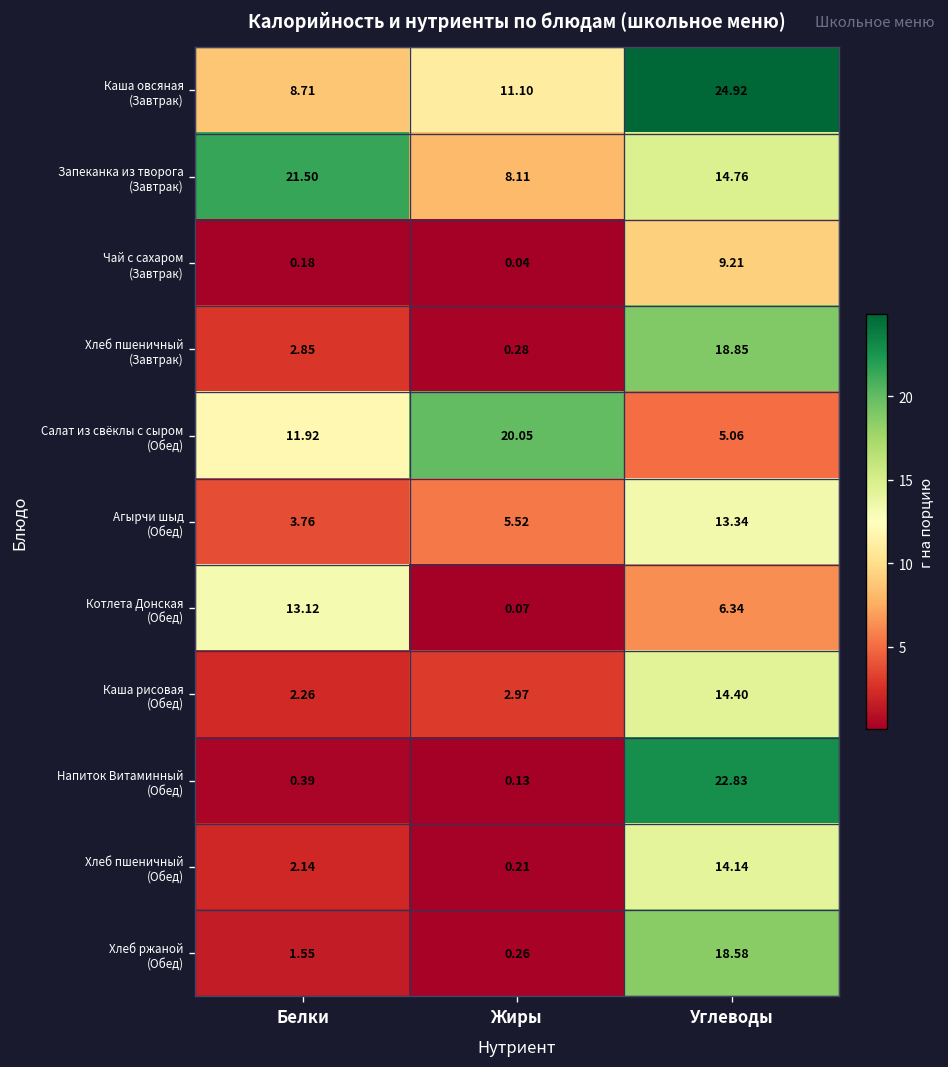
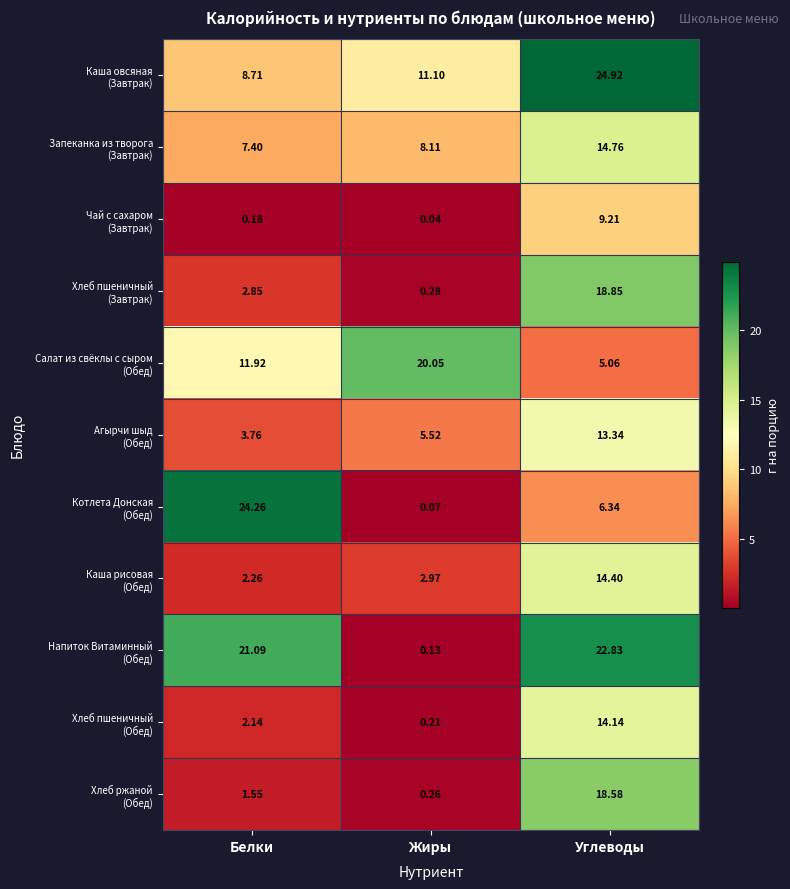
Запеканка из творога (Завтрак), Белки: 21.50 -> 7.40
Котлета Донская (Обед), Белки: 13.12 -> 24.26
Напиток Витаминный (Обед), Белки: 0.39 -> 21.09
